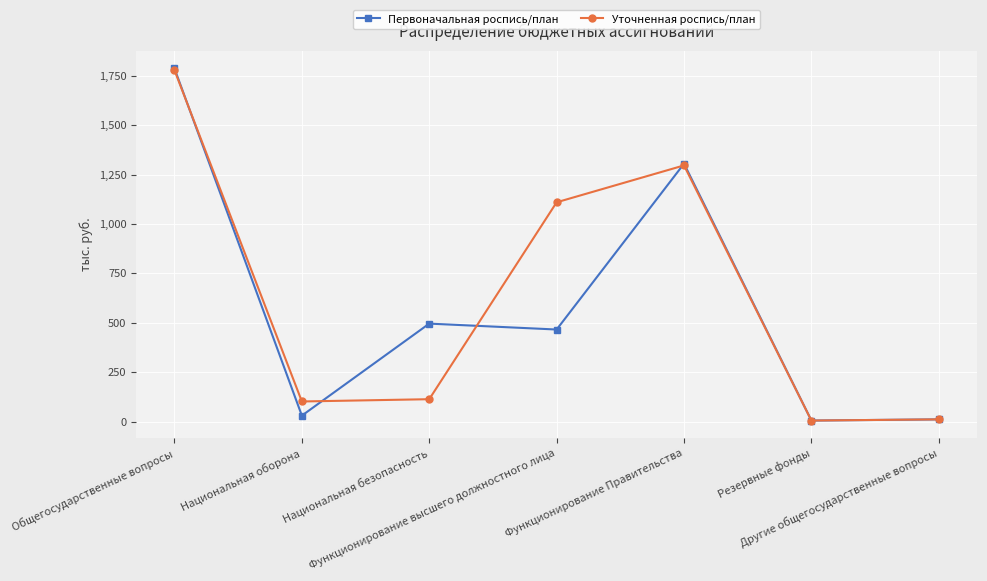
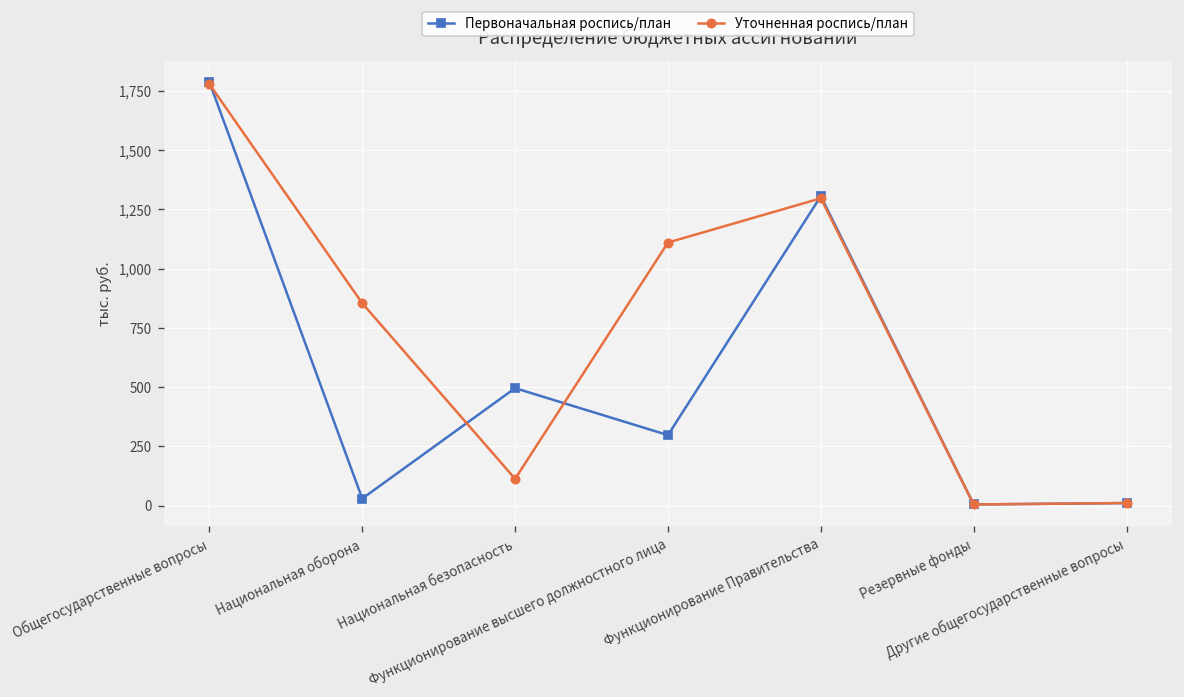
Уточненная роспись/план, Национальная оборона: 100 -> 850
Первоначальная роспись/план, Функционирование высшего должностного лица: 470 -> 300
